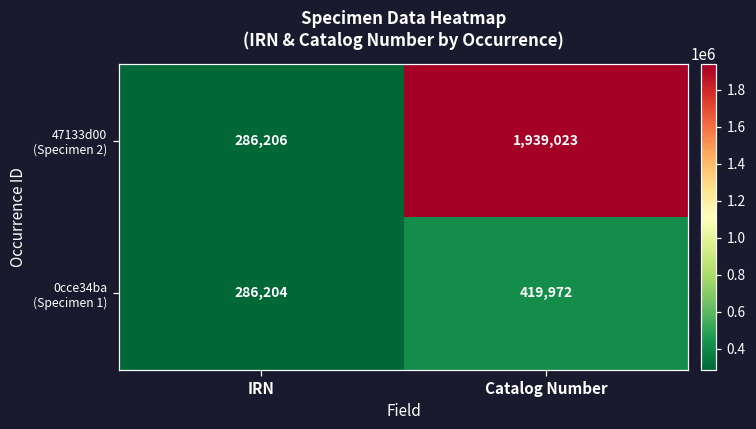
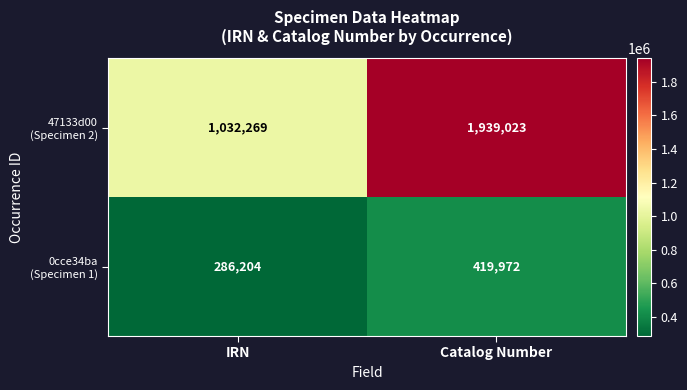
47133d00 (Specimen 2), IRN: 286,206 -> 1,032,269
